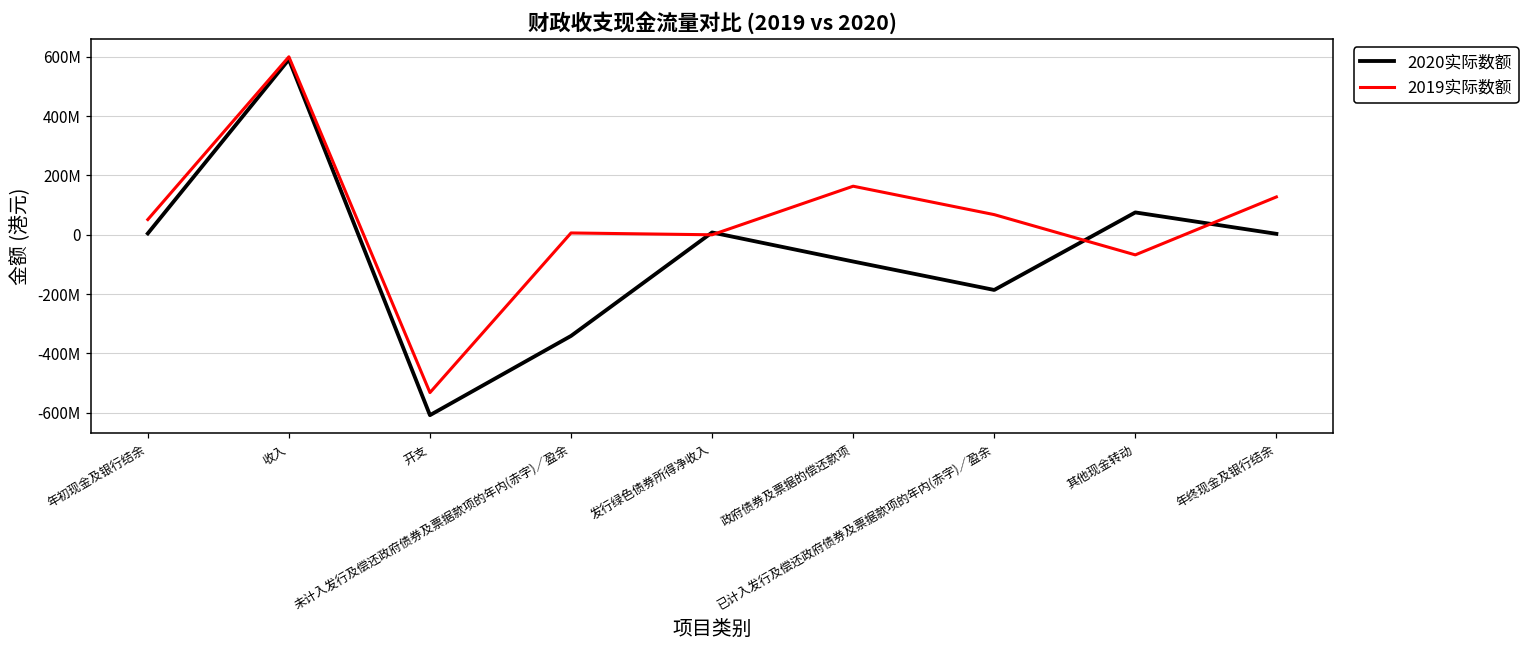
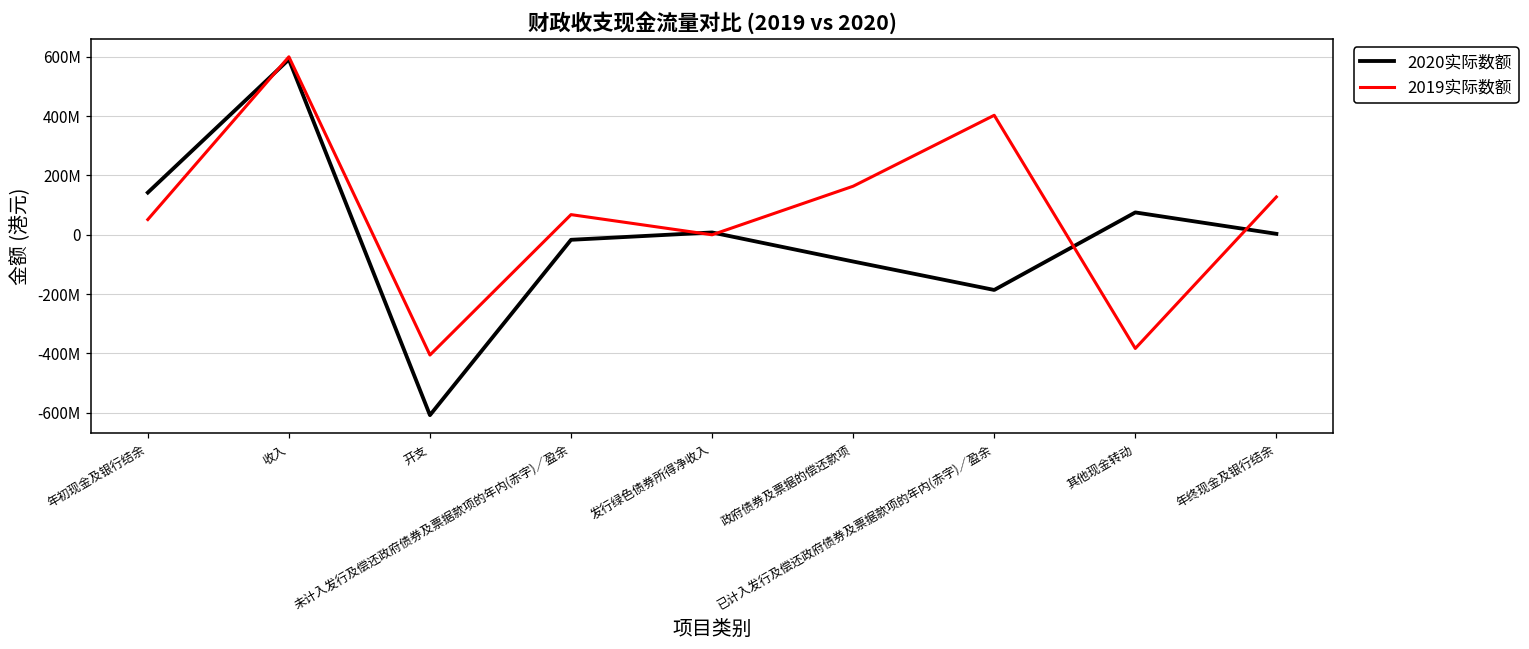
2020实际数额, 年初现金及银行结余: 0 -> 140000000
2019实际数额, 开支: -530000000 -> -410000000
2020实际数额, 未计入发行及偿还政府债券及票据款项的年内(赤字)／盈余: -340000000 -> -20000000
2019实际数额, 未计入发行及偿还政府债券及票据款项的年内(赤字)／盈余: 10000000 -> 70000000
2019实际数额, 已计入发行及偿还政府债券及票据款项的年内(赤字)／盈余: 70000000 -> 400000000
2019实际数额, 其他现金转动: -70000000 -> -380000000
